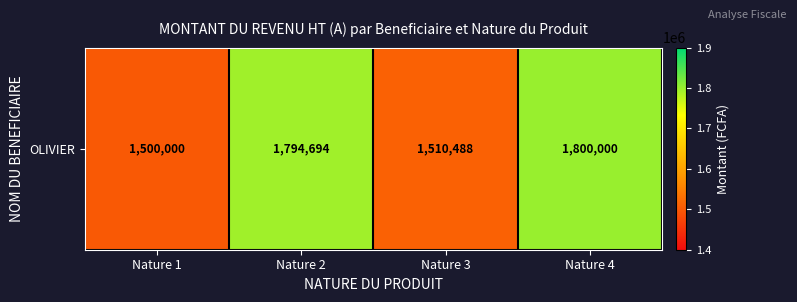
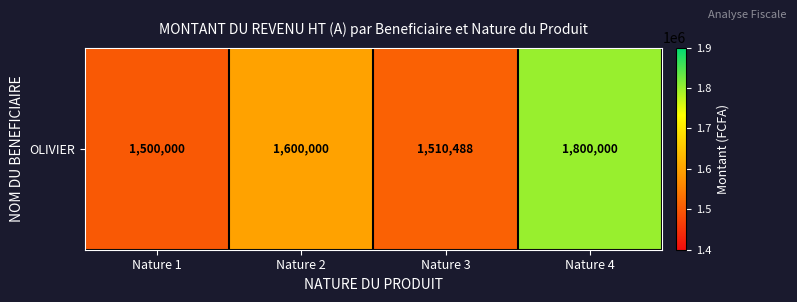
OLIVIER, Nature 2: 1,794,694 -> 1,600,000
